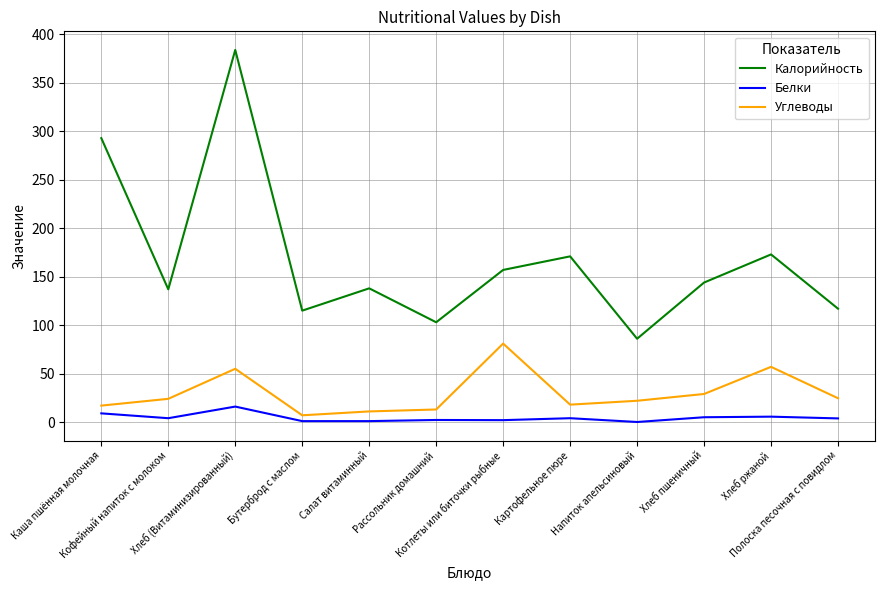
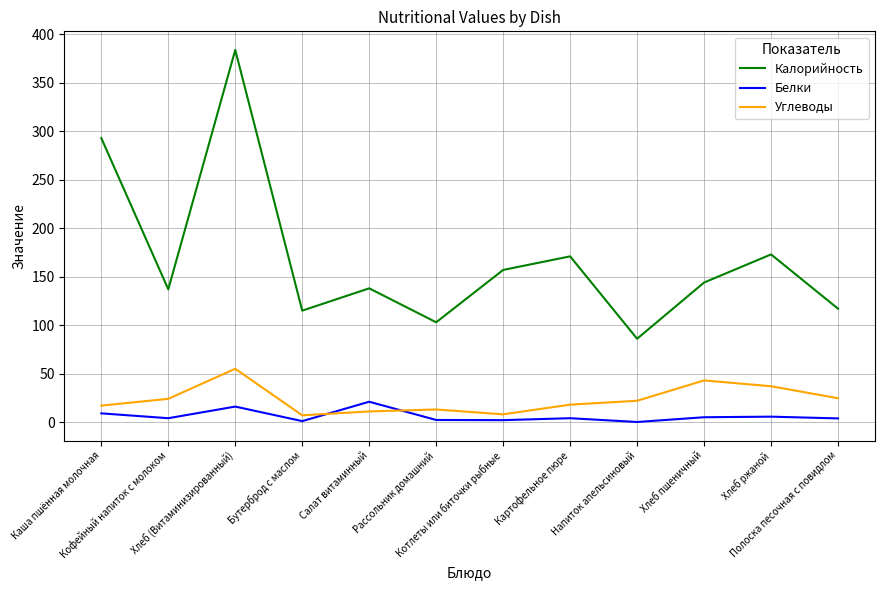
Белки, Салат витаминный: 0 -> 20
Углеводы, Котлеты или биточки рыбные: 80 -> 10
Углеводы, Хлеб пшеничный: 30 -> 40
Углеводы, Хлеб ржаной: 60 -> 40
